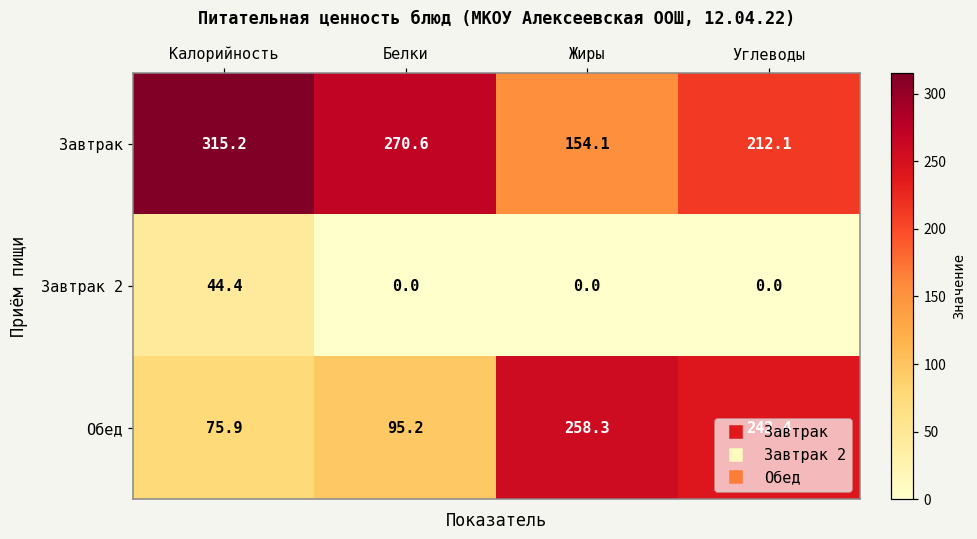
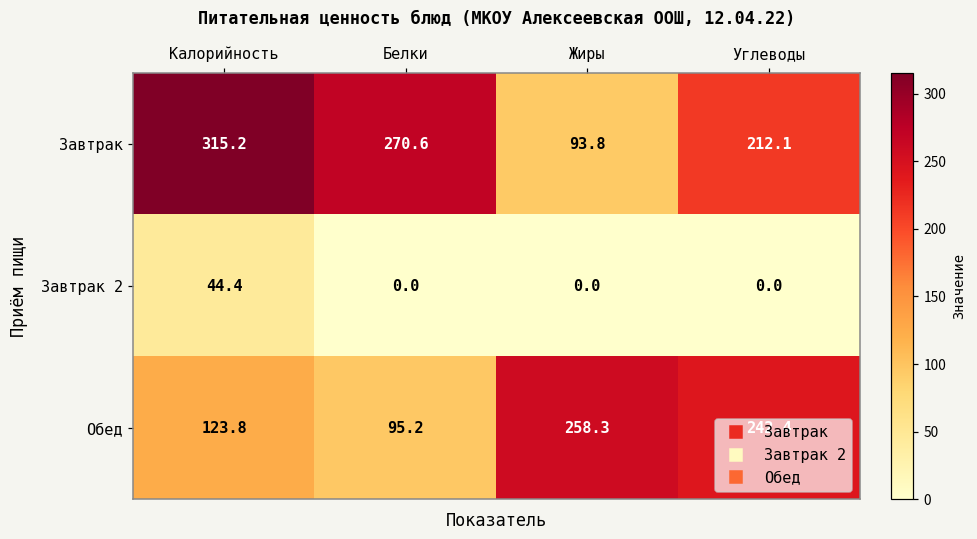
Завтрак, Жиры: 154.1 -> 93.8
Обед, Калорийность: 75.9 -> 123.8
